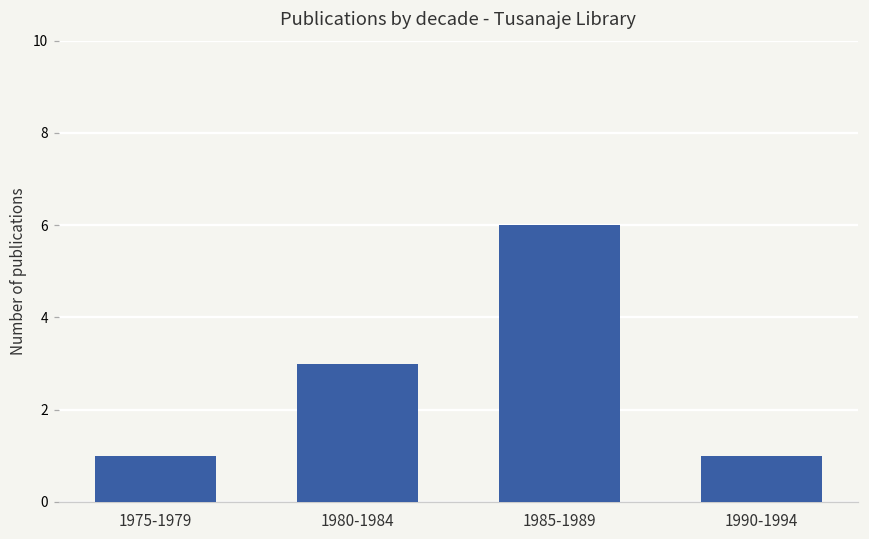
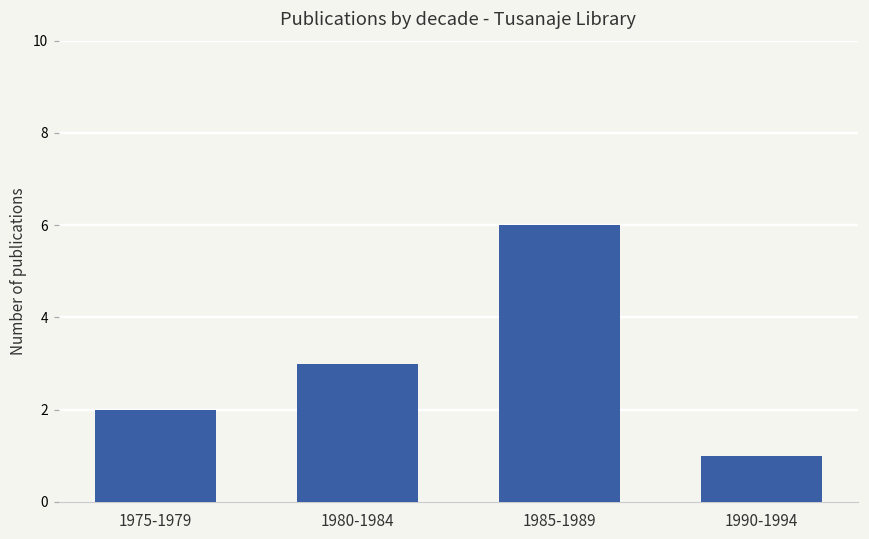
1975-1979: 1 -> 2
